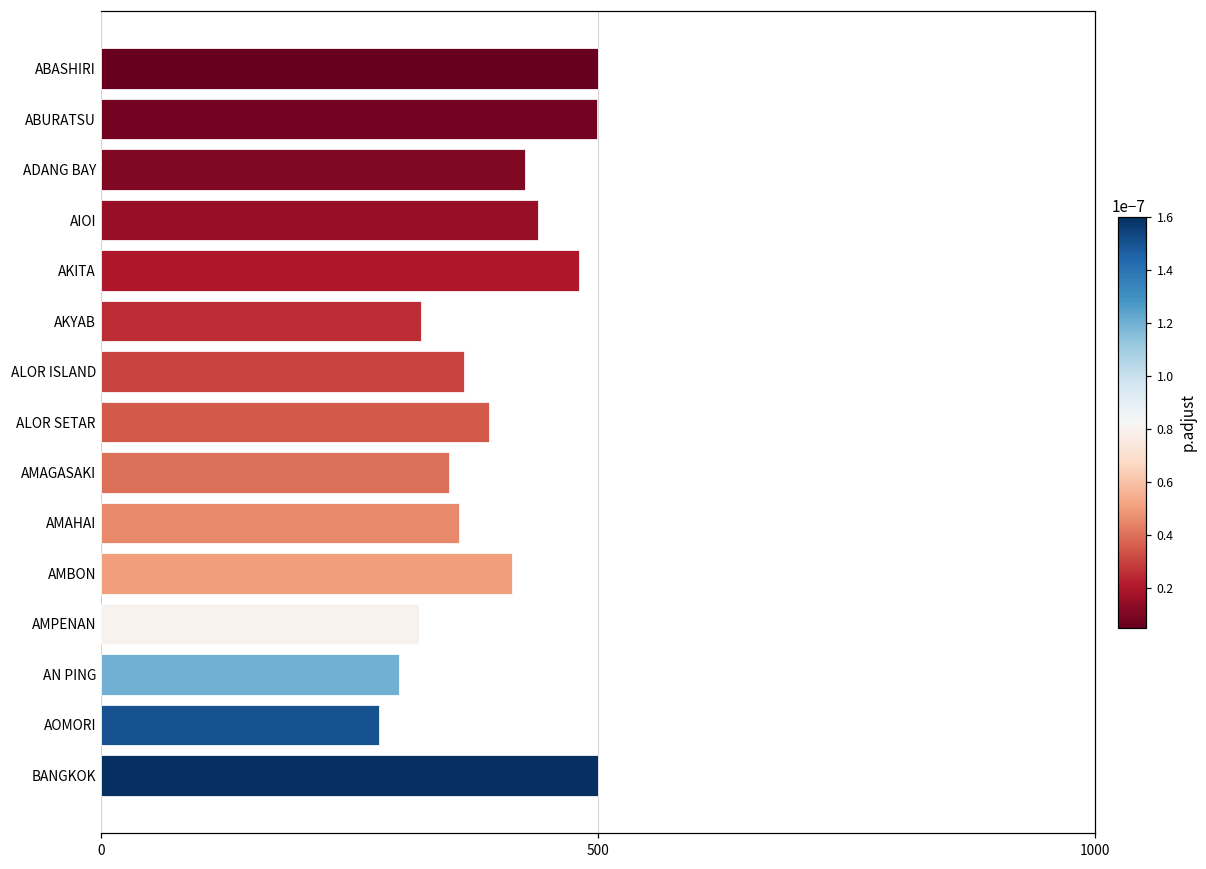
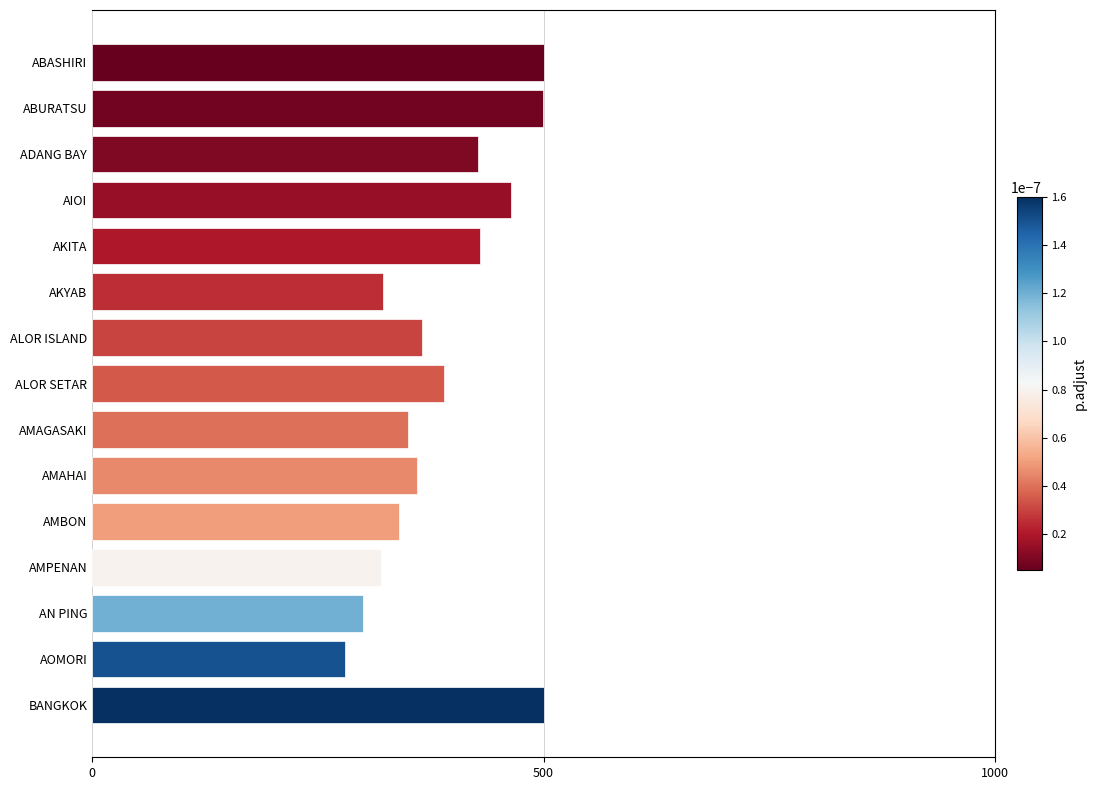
AIOI: 440 -> 460
AKITA: 480 -> 430
AMBON: 410 -> 340
